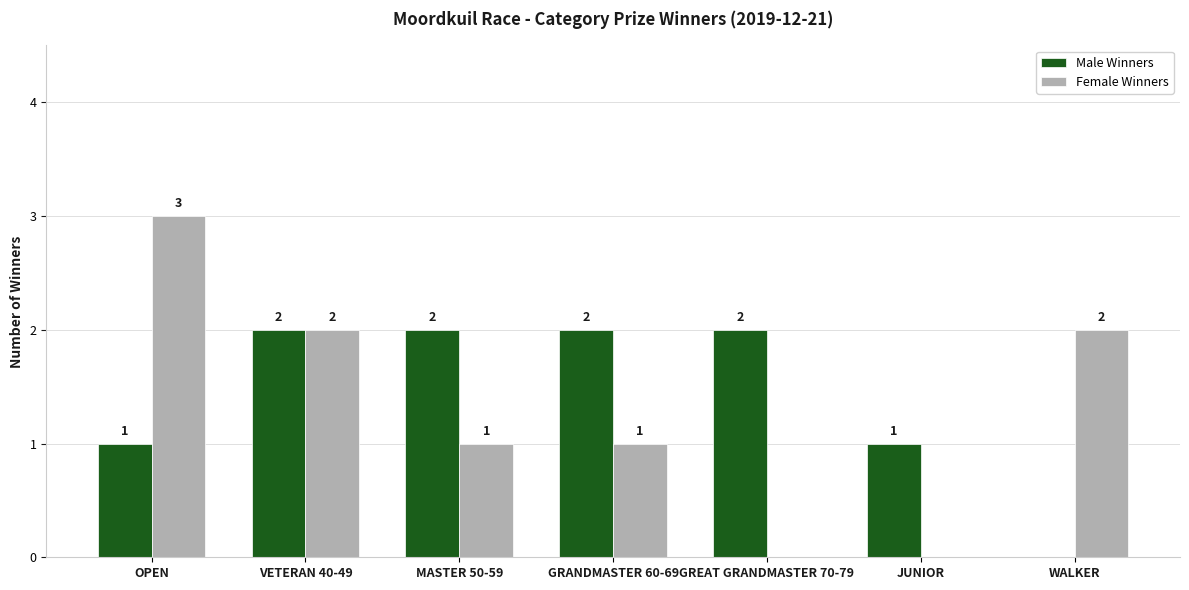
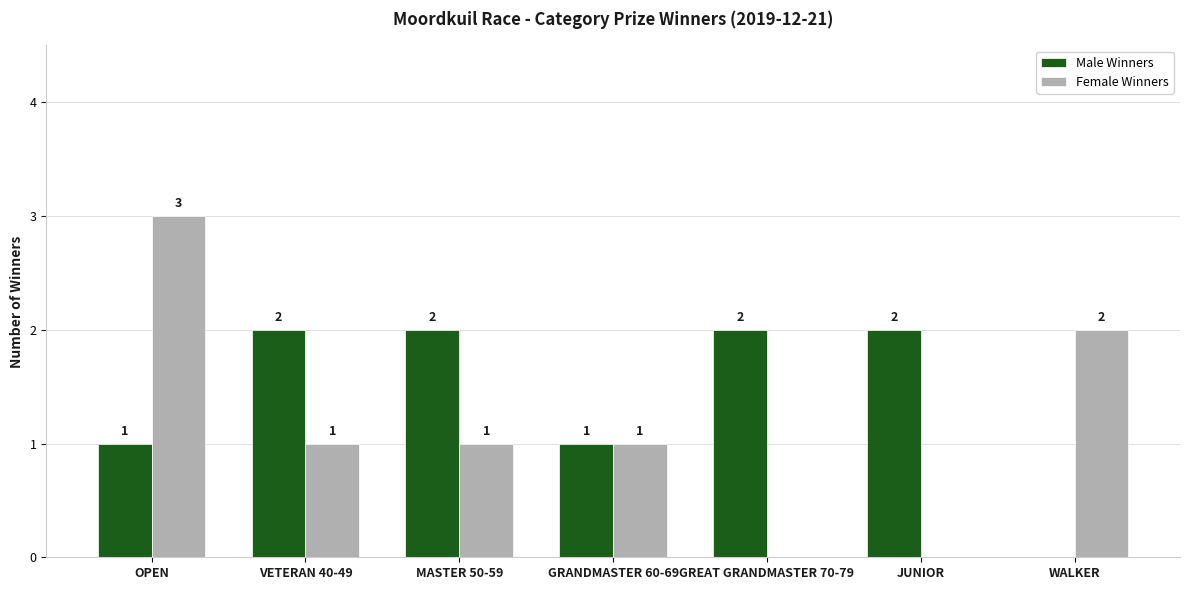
Female Winners, VETERAN 40-49: 2 -> 1
Male Winners, GRANDMASTER 60-69: 2 -> 1
Male Winners, JUNIOR: 1 -> 2
